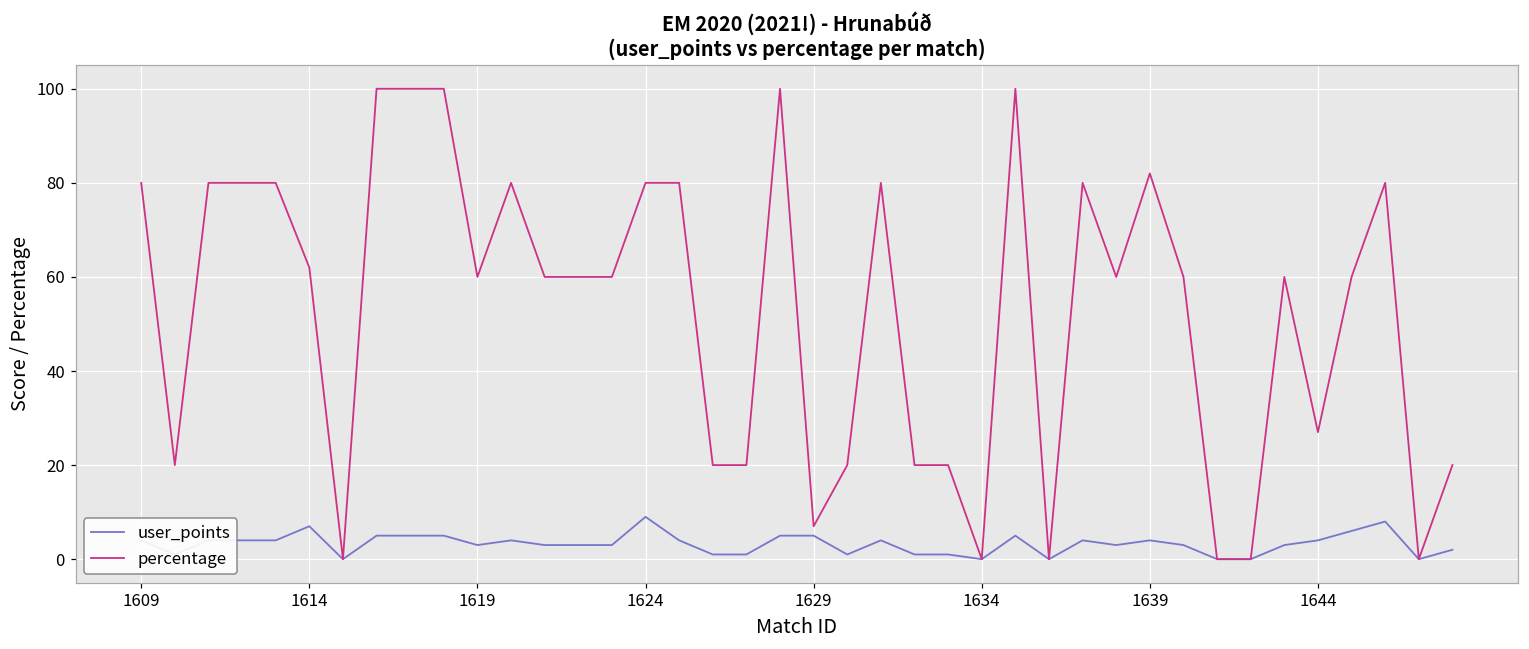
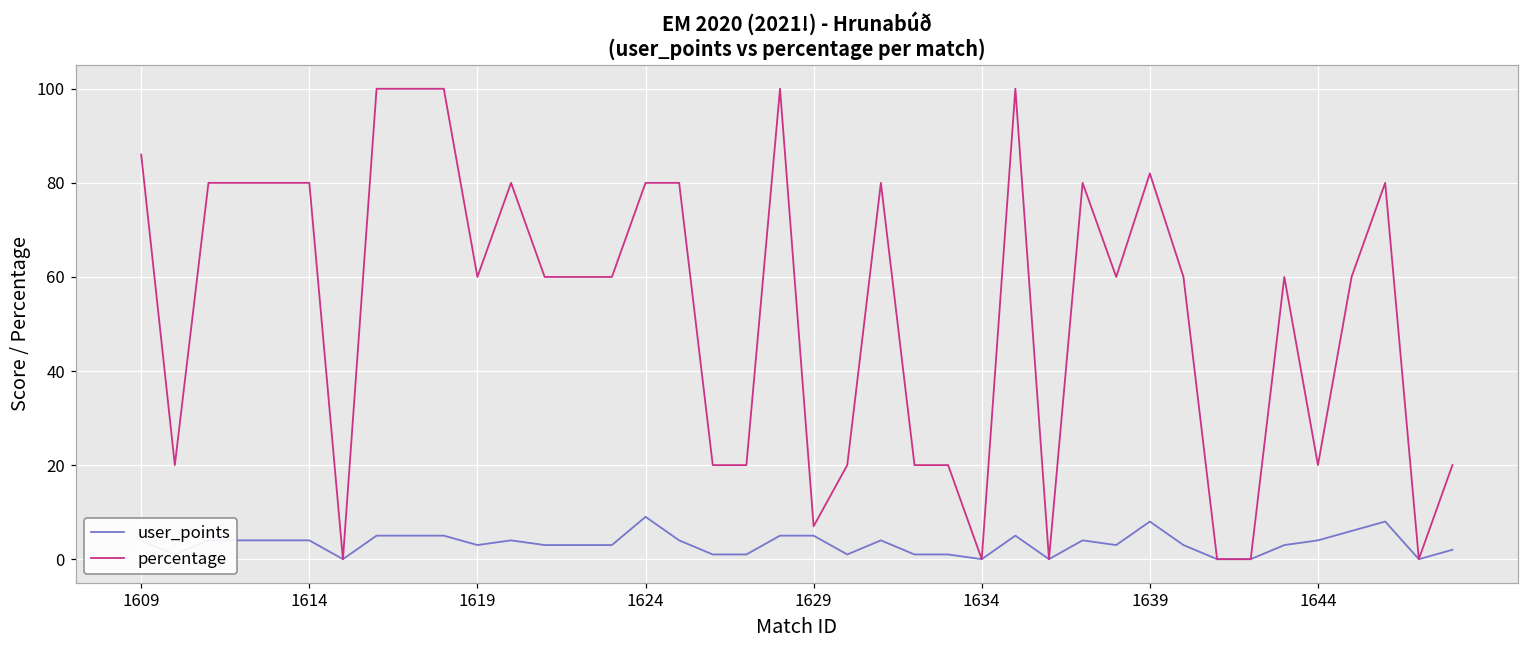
percentage, 1609: 80 -> 86
user_points, 1614: 7 -> 4
percentage, 1614: 62 -> 80
user_points, 1639: 4 -> 8
percentage, 1644: 27 -> 20
